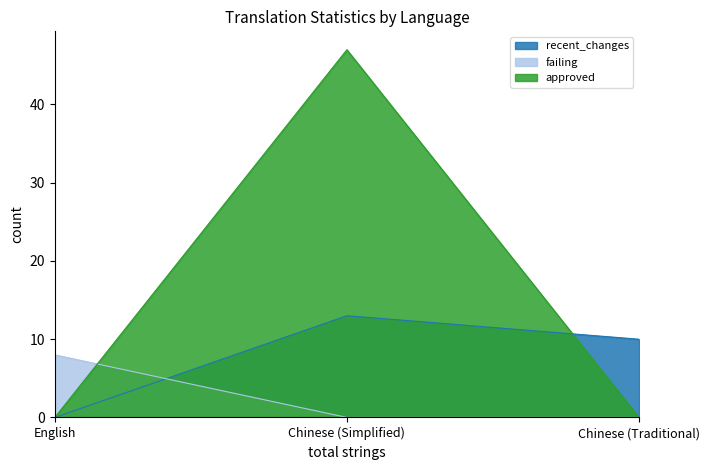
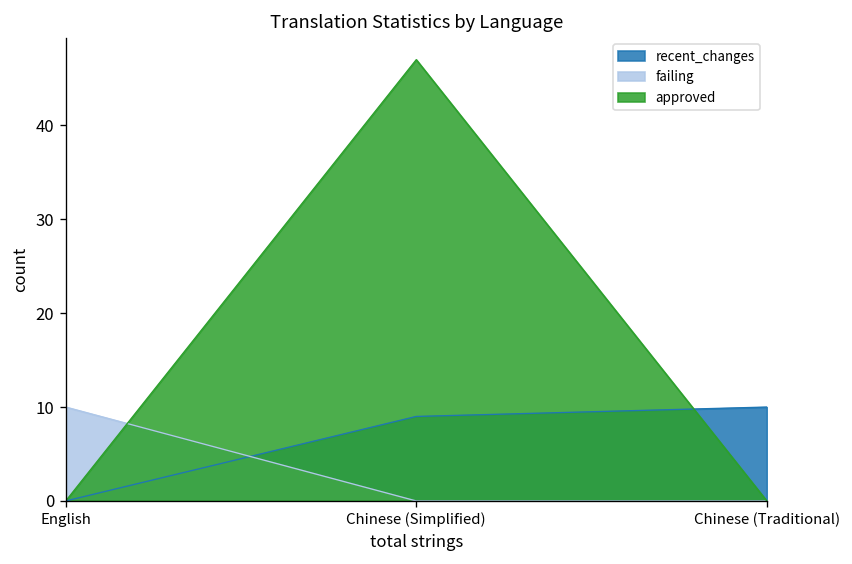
failing, English: 8 -> 10
recent_changes, Chinese (Simplified): 13 -> 9
